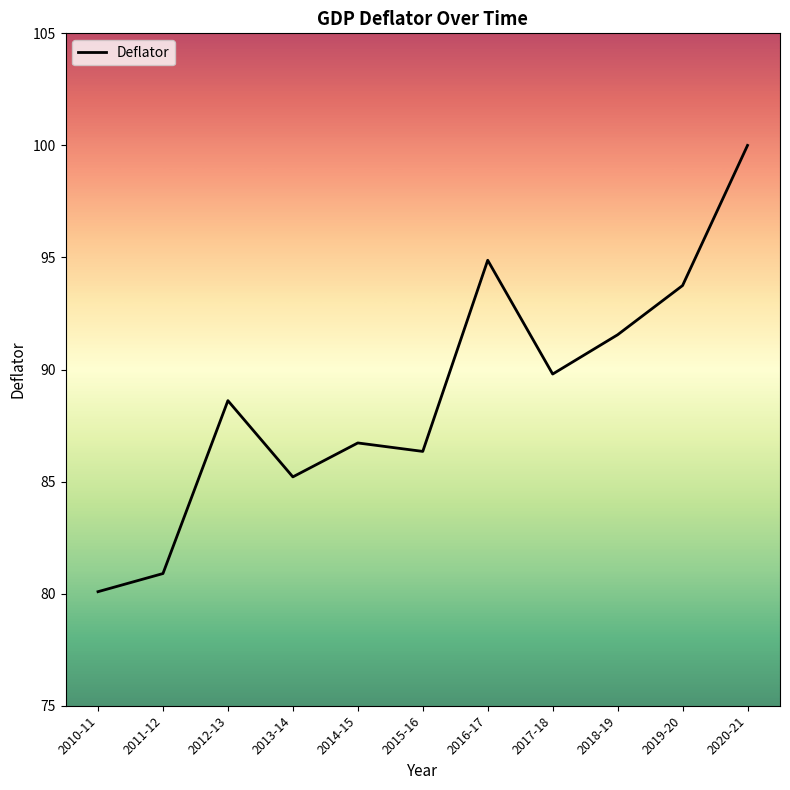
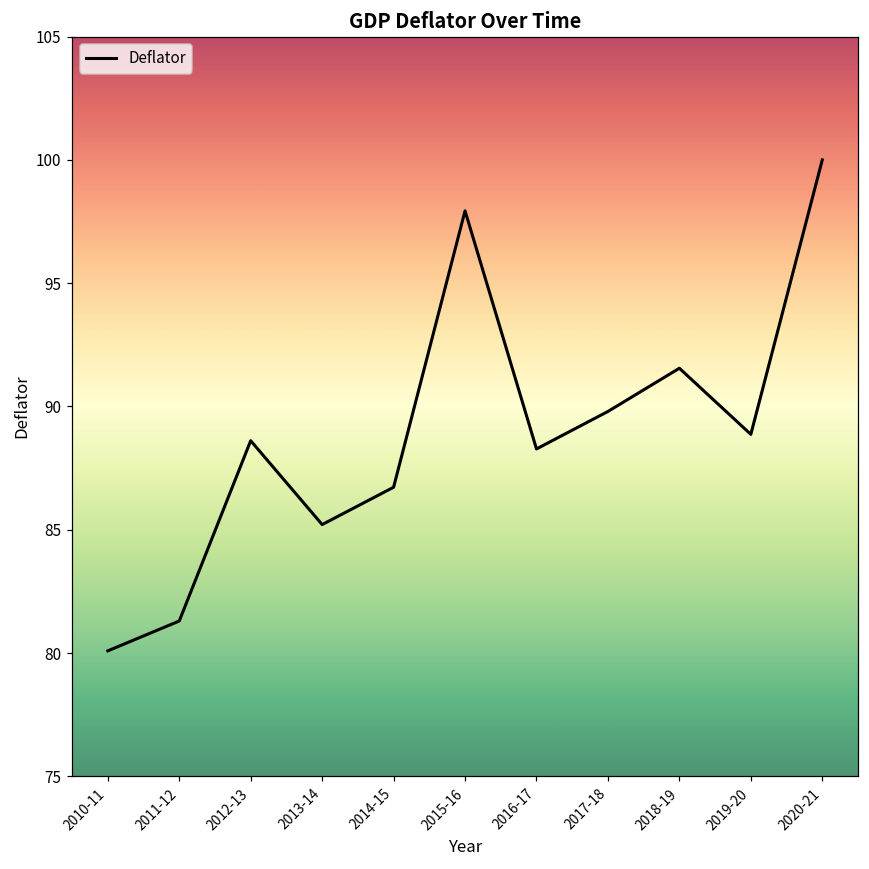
2011-12: 80.9 -> 81.3
2015-16: 86.3 -> 97.9
2016-17: 94.9 -> 88.3
2019-20: 93.7 -> 88.9
